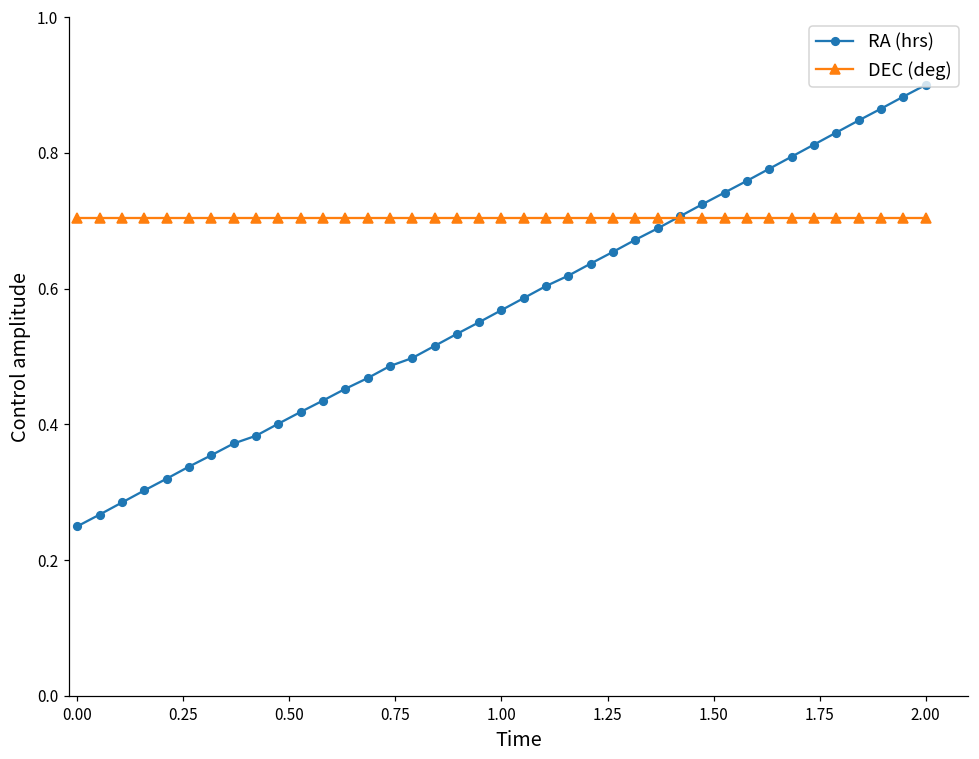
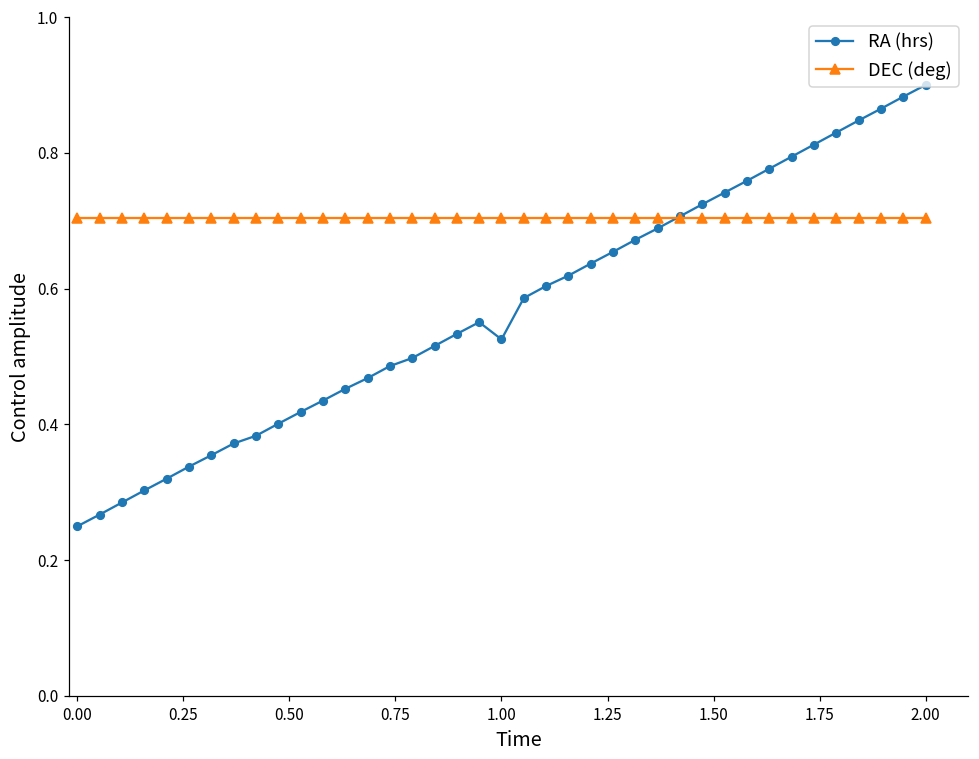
RA (hrs), 1.00: 0.57 -> 0.53
